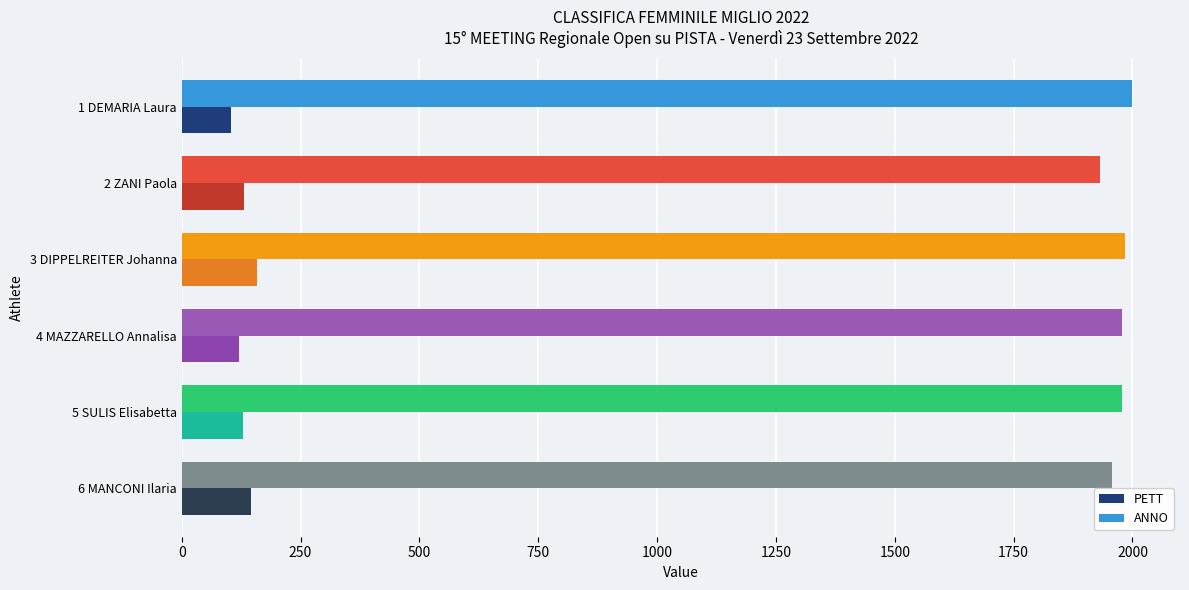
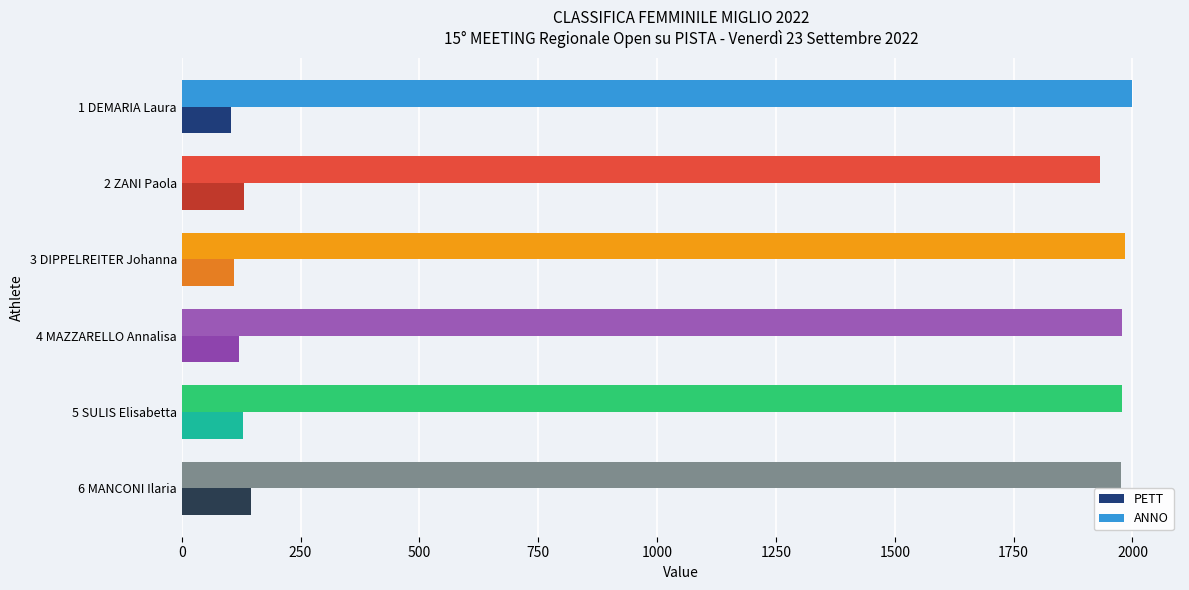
PETT, 3 DIPPELREITER Johanna: 160 -> 110
ANNO, 6 MANCONI Ilaria: 1960 -> 1980
